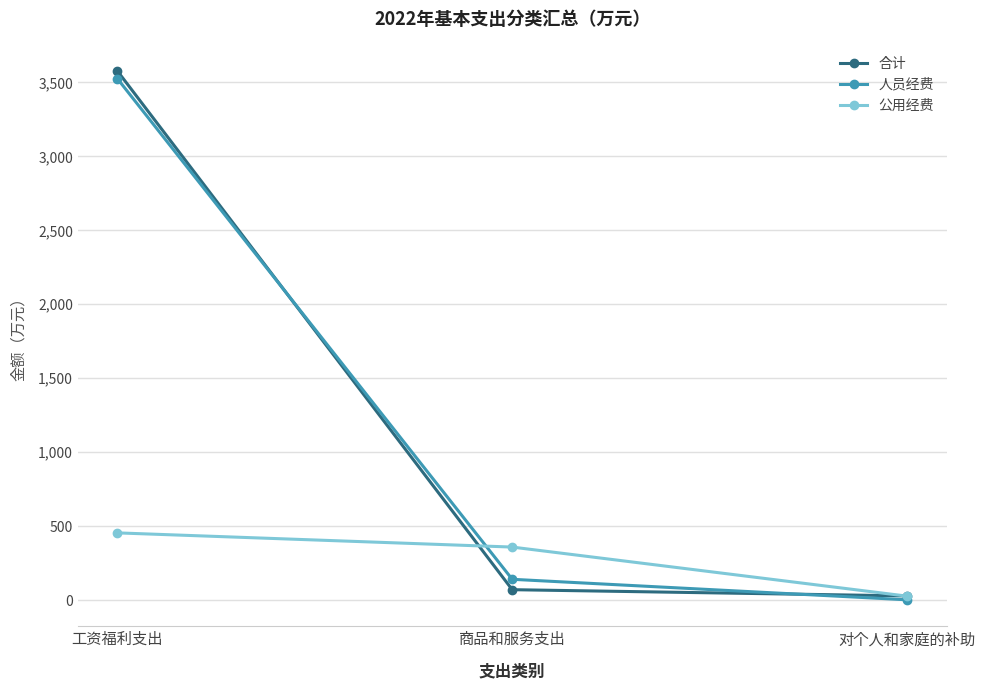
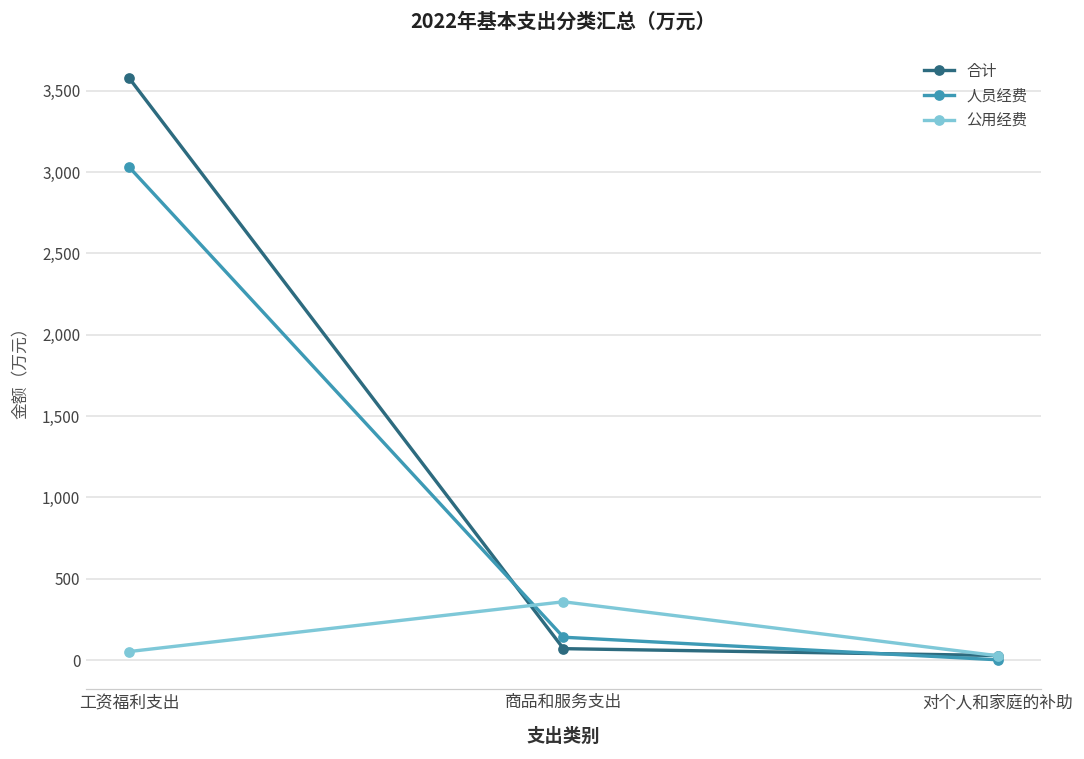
人员经费, 工资福利支出: 3,530 -> 3,030
公用经费, 工资福利支出: 450 -> 50
